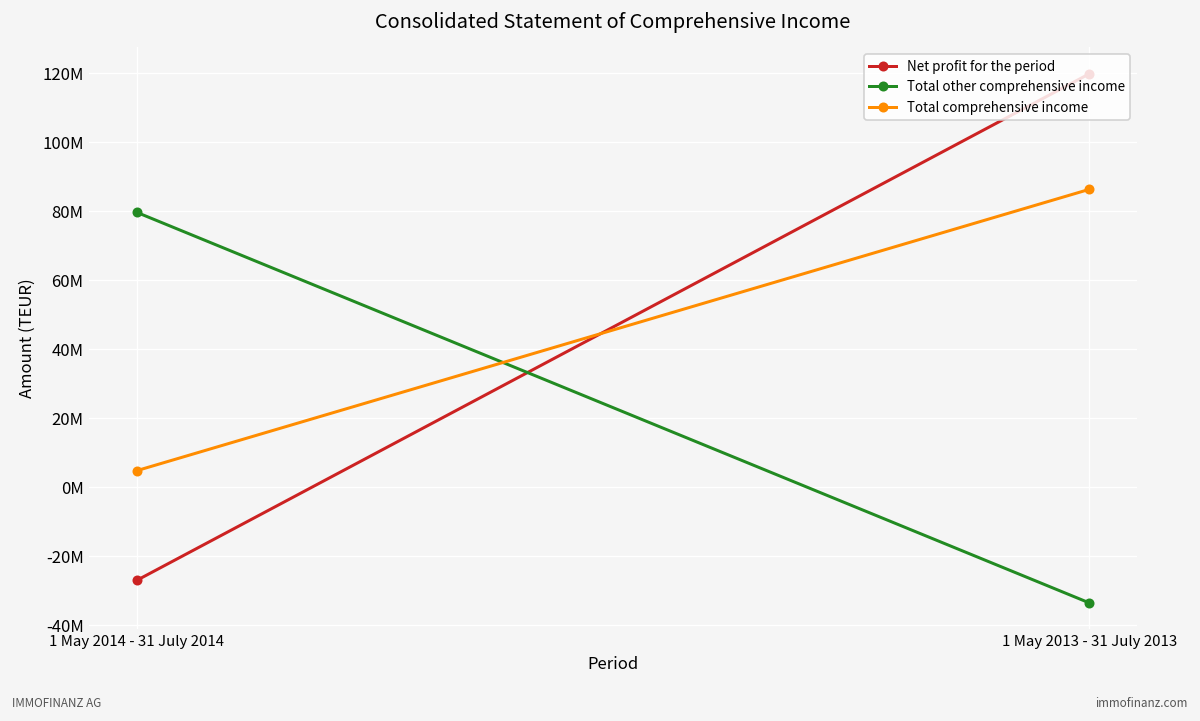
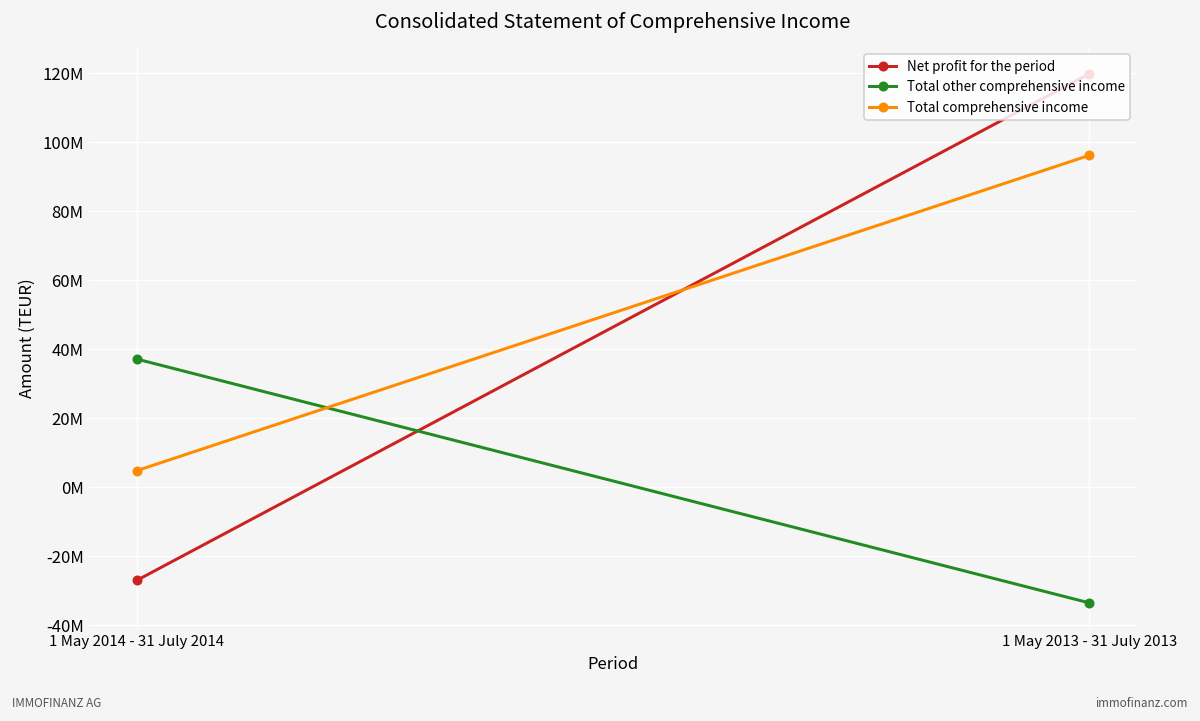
Total other comprehensive income, 1 May 2014 - 31 July 2014: 80000000 -> 37000000
Total comprehensive income, 1 May 2013 - 31 July 2013: 86000000 -> 96000000
